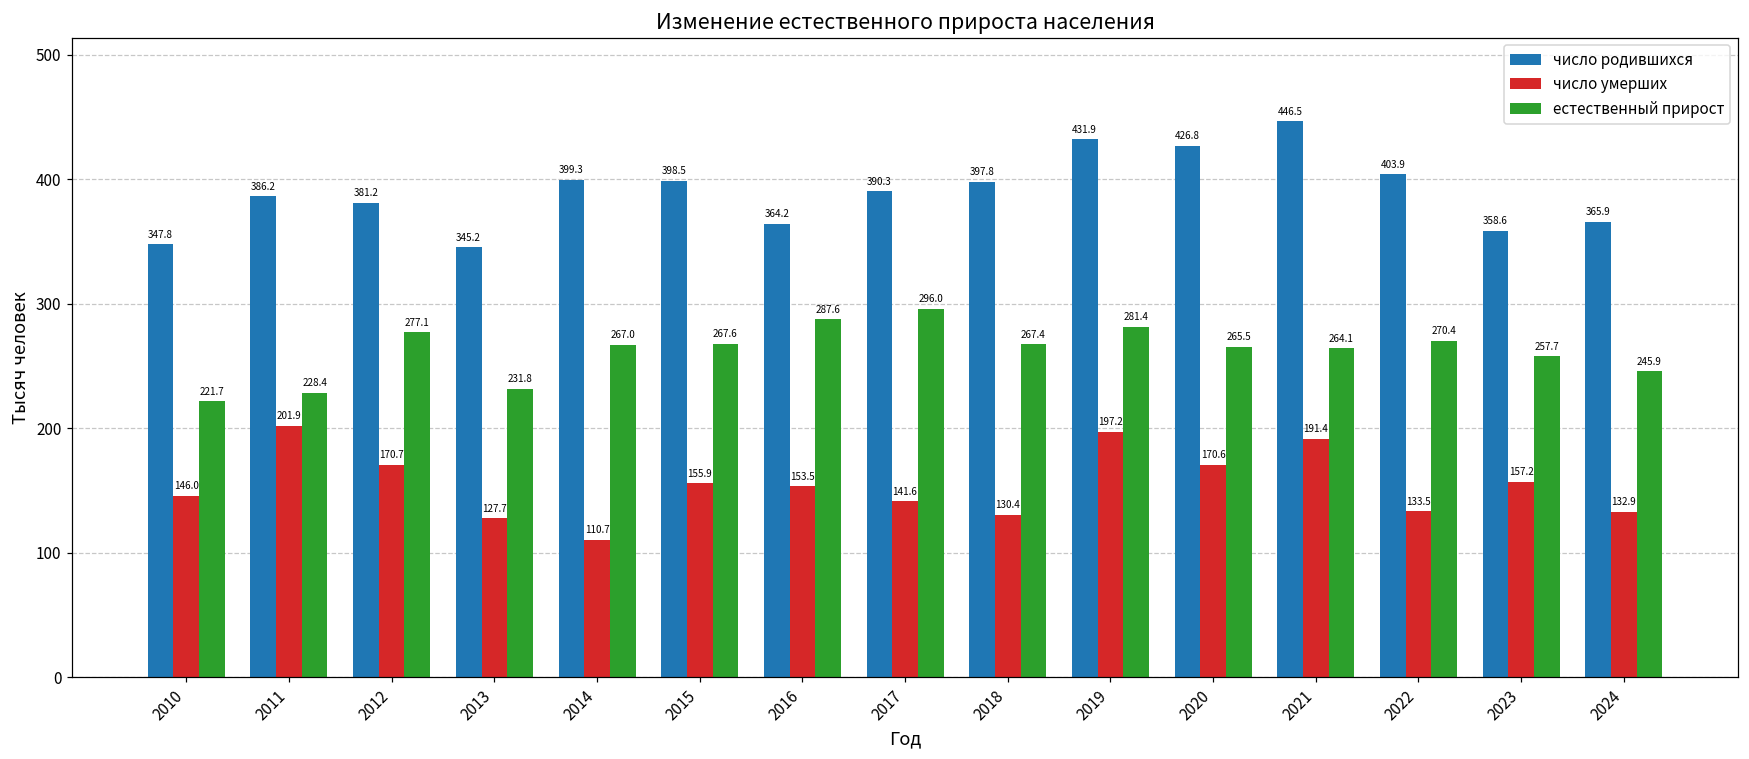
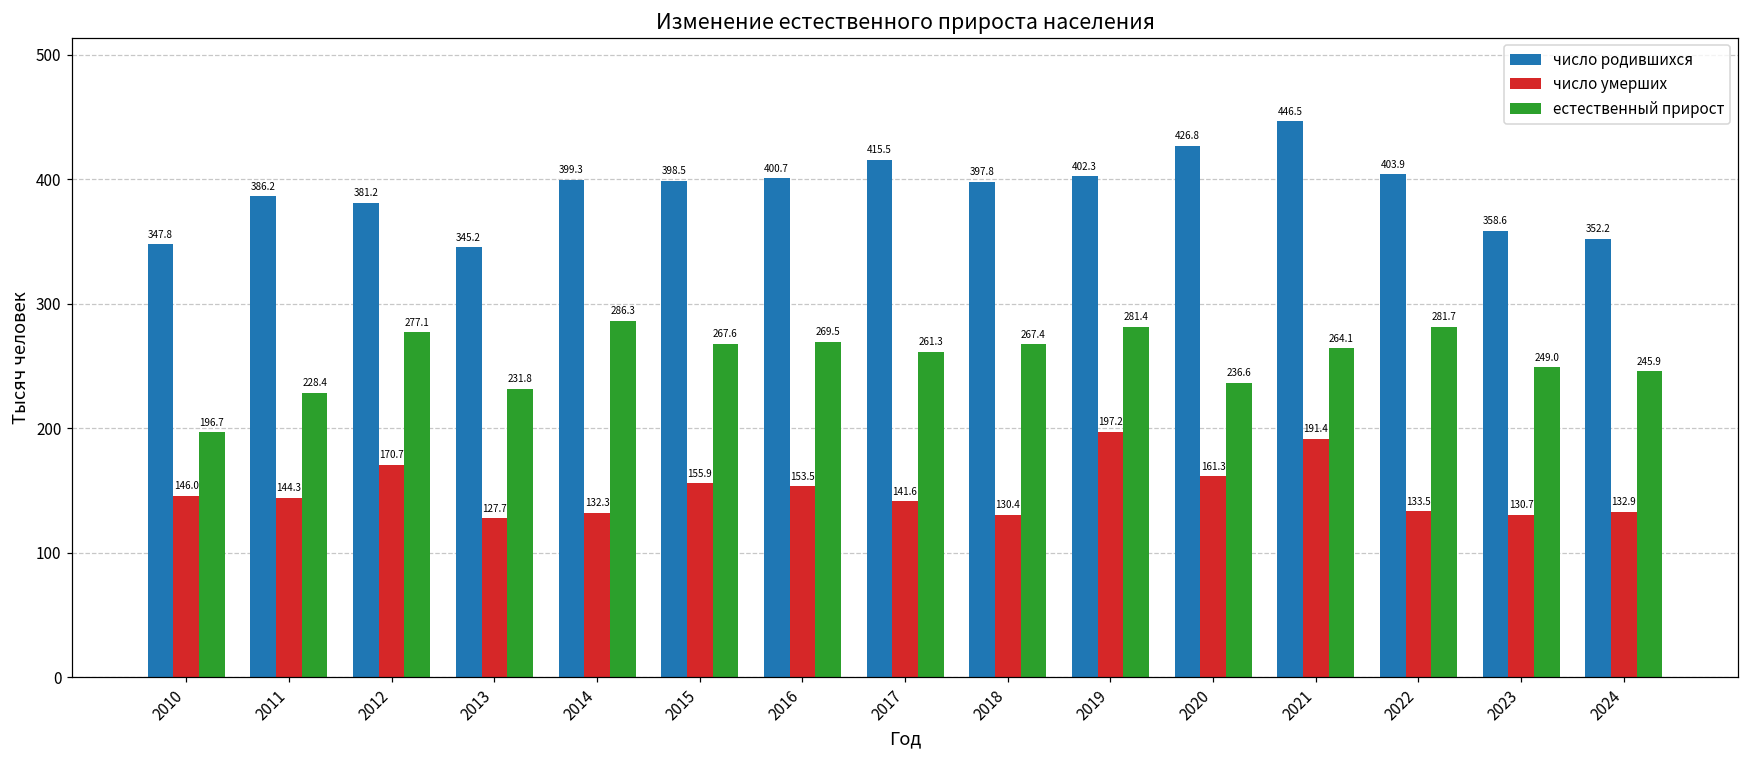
естественный прирост, 2010: 221.7 -> 196.7
число умерших, 2011: 201.9 -> 144.3
число умерших, 2014: 110.7 -> 132.3
естественный прирост, 2014: 267.0 -> 286.3
число родившихся, 2016: 364.2 -> 400.7
естественный прирост, 2016: 287.6 -> 269.5
число родившихся, 2017: 390.3 -> 415.5
естественный прирост, 2017: 296.0 -> 261.3
число родившихся, 2019: 431.9 -> 402.3
число умерших, 2020: 170.6 -> 161.3
естественный прирост, 2020: 265.5 -> 236.6
естественный прирост, 2022: 270.4 -> 281.7
число умерших, 2023: 157.2 -> 130.7
естественный прирост, 2023: 257.7 -> 249.0
число родившихся, 2024: 365.9 -> 352.2
